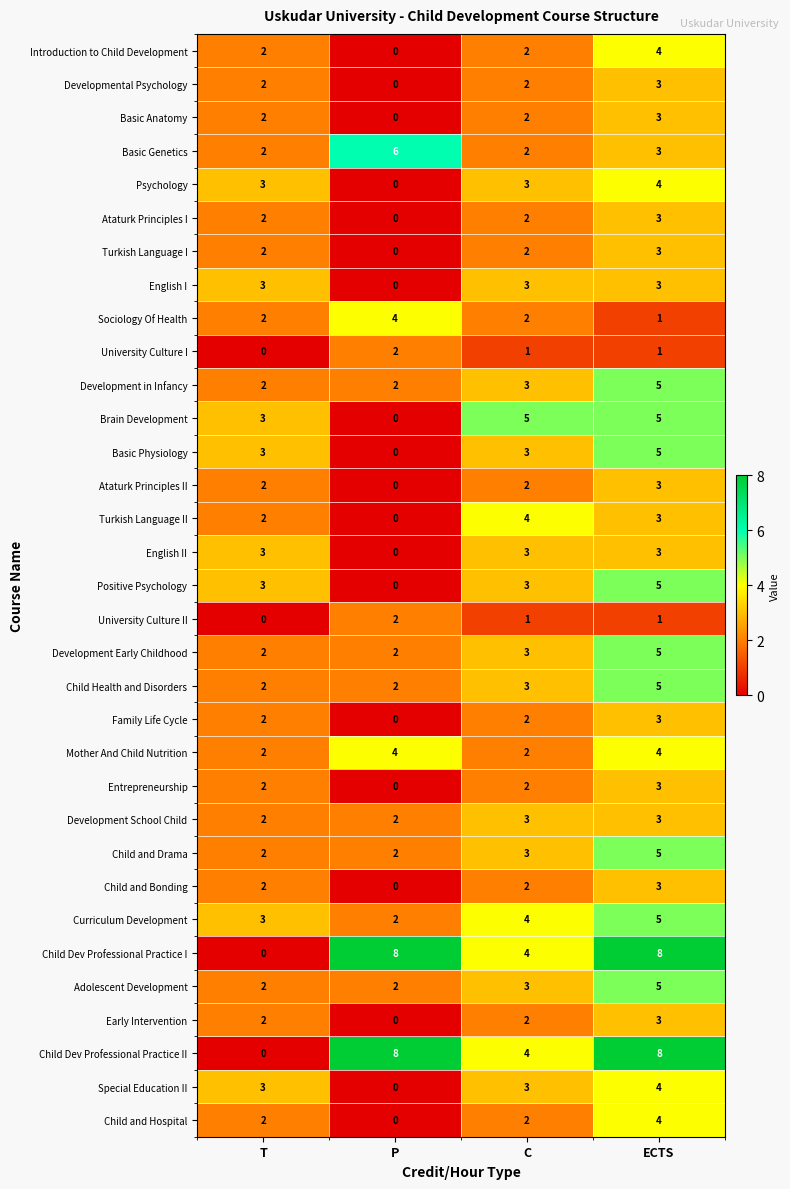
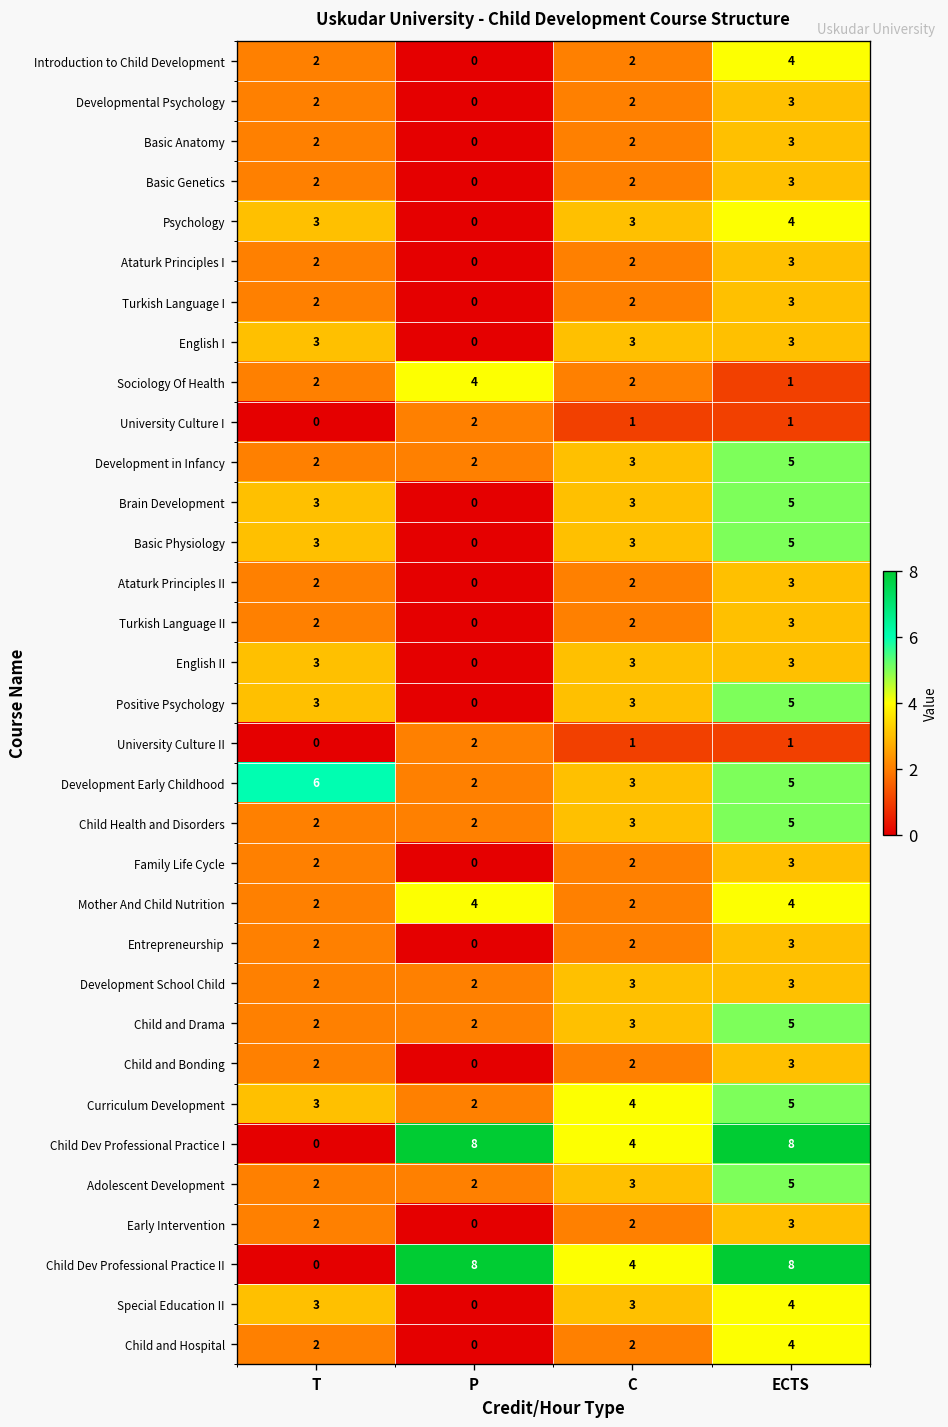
Basic Genetics, P: 6 -> 0
Brain Development, C: 5 -> 3
Turkish Language II, C: 4 -> 2
Development Early Childhood, T: 2 -> 6
